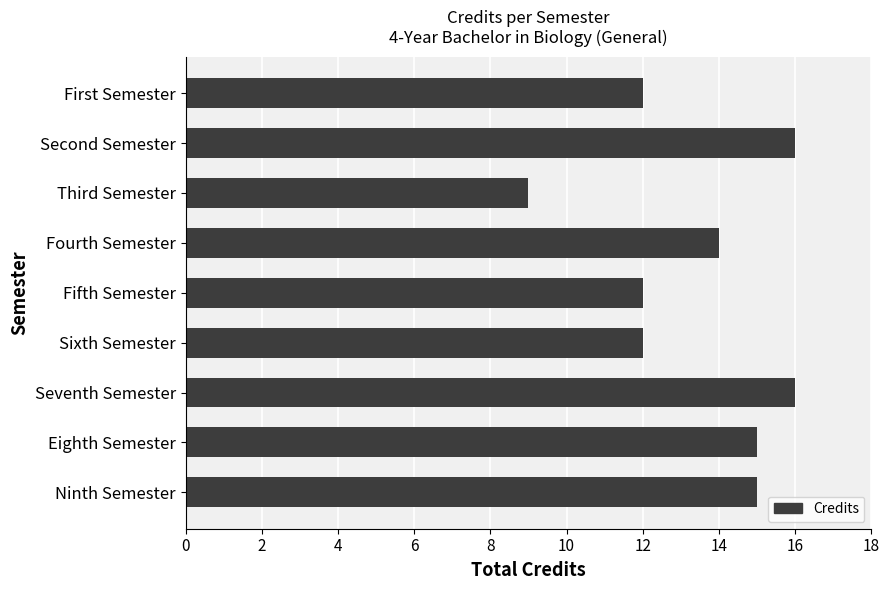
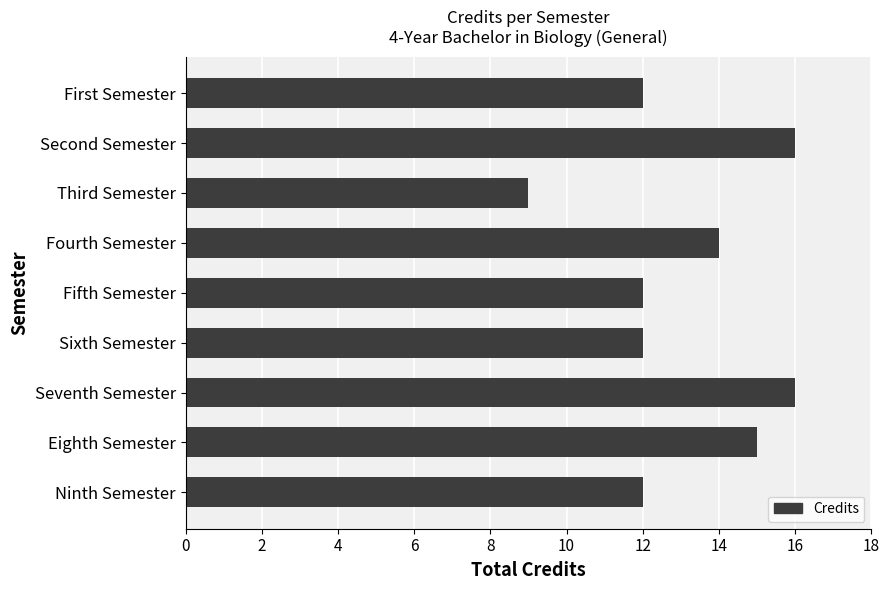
Ninth Semester: 15 -> 12
